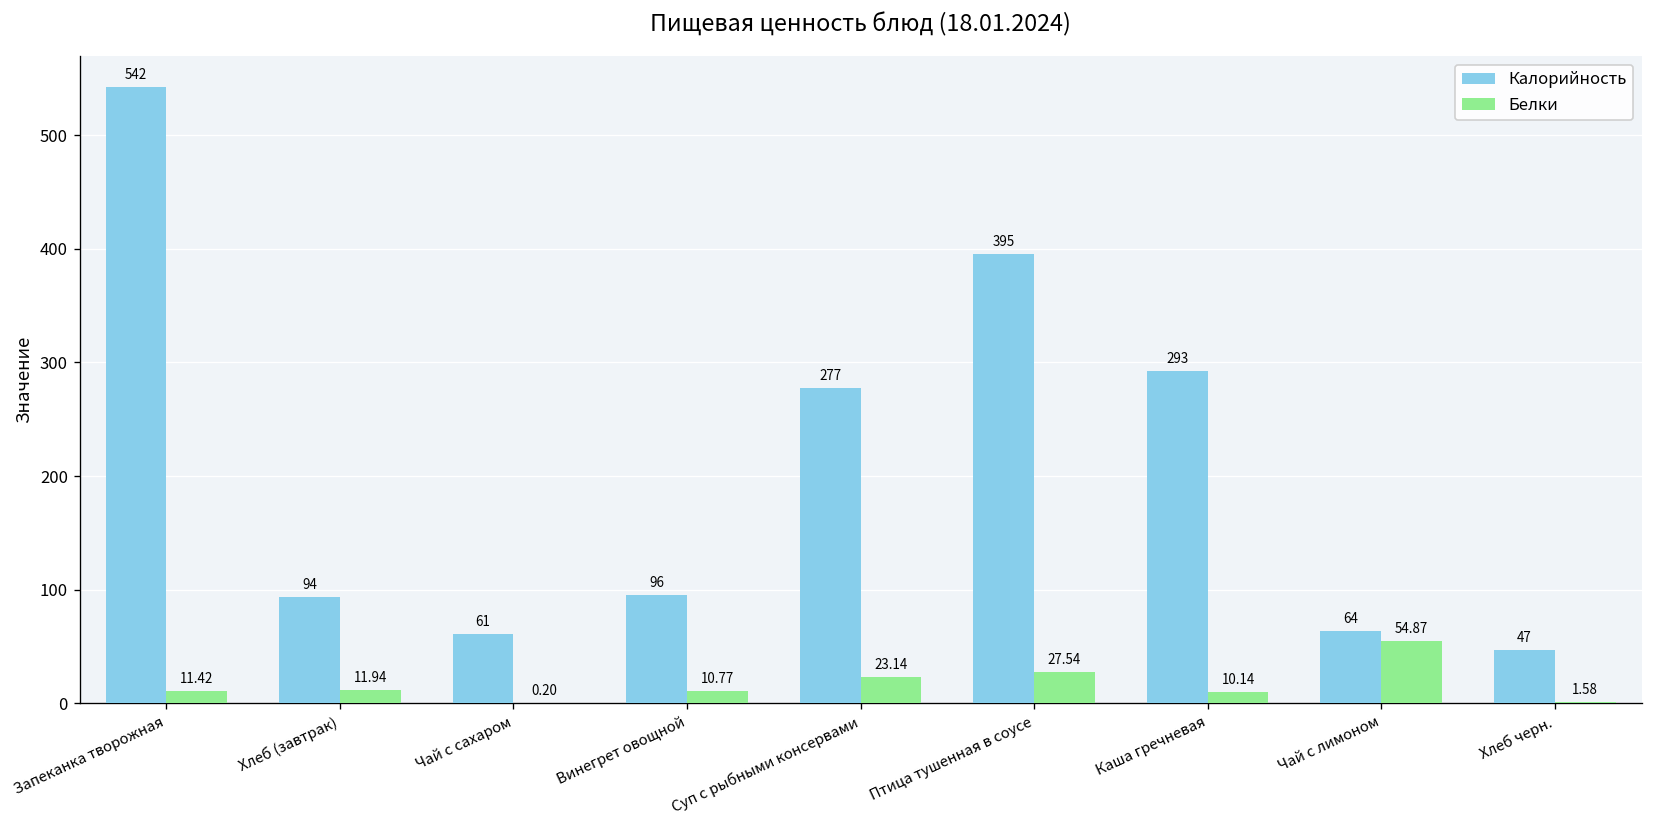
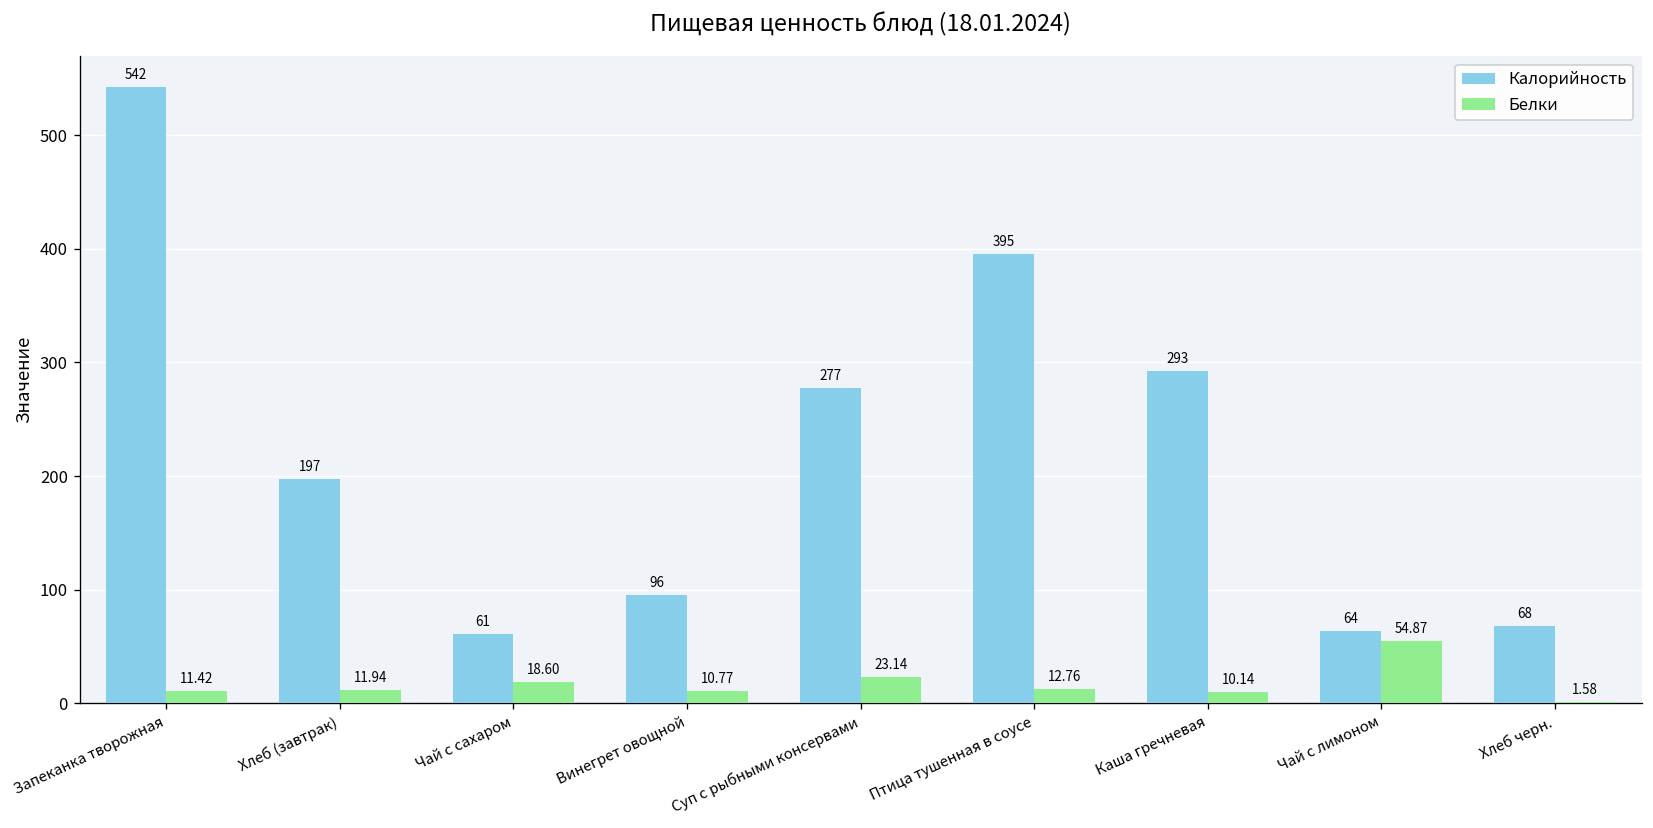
Калорийность, Хлеб (завтрак): 94 -> 197
Белки, Чай с сахаром: 0.20 -> 18.60
Белки, Птица тушенная в соусе: 27.54 -> 12.76
Калорийность, Хлеб черн.: 47 -> 68
